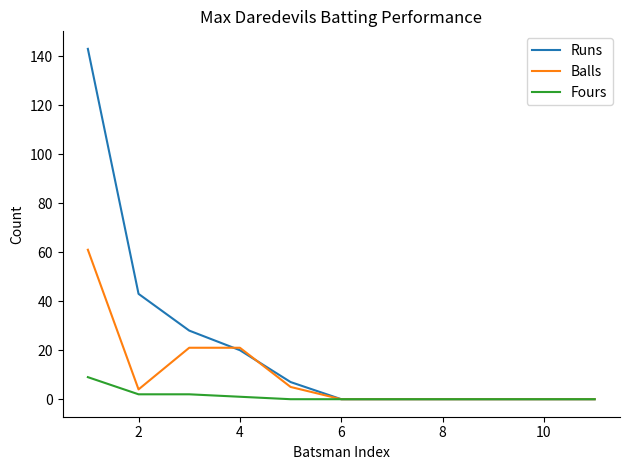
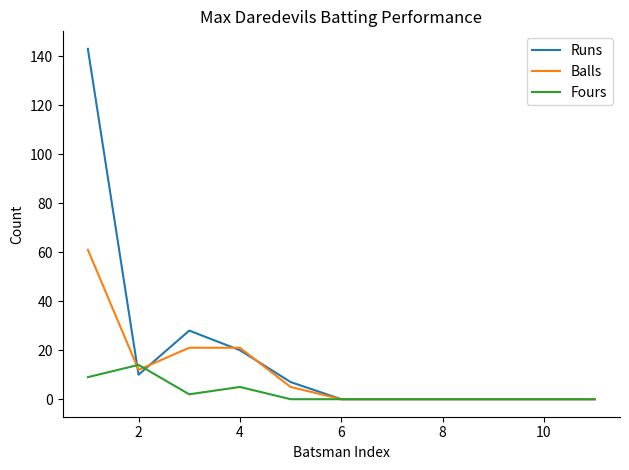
Runs, 2: 43 -> 10
Balls, 2: 4 -> 12
Fours, 2: 2 -> 14
Fours, 4: 1 -> 5
